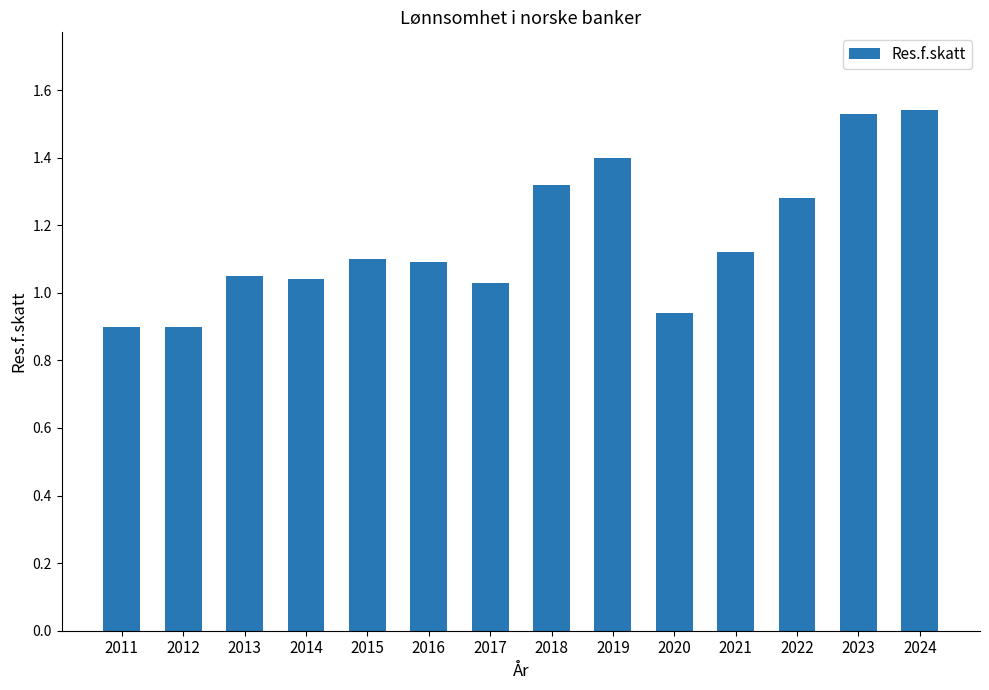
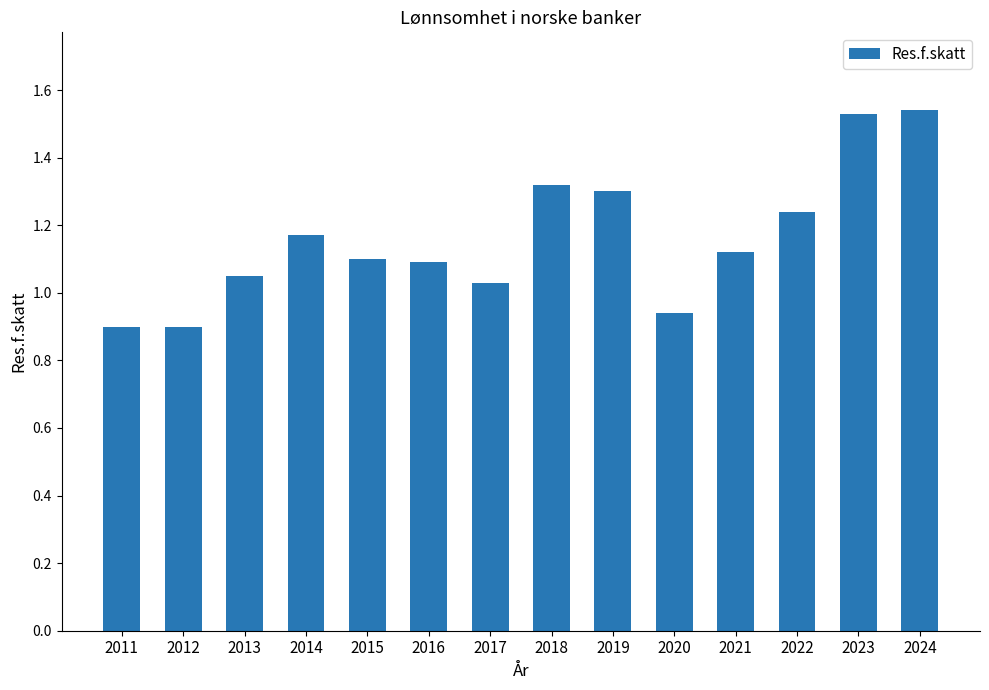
2014: 1.04 -> 1.17
2019: 1.4 -> 1.3
2022: 1.28 -> 1.24
